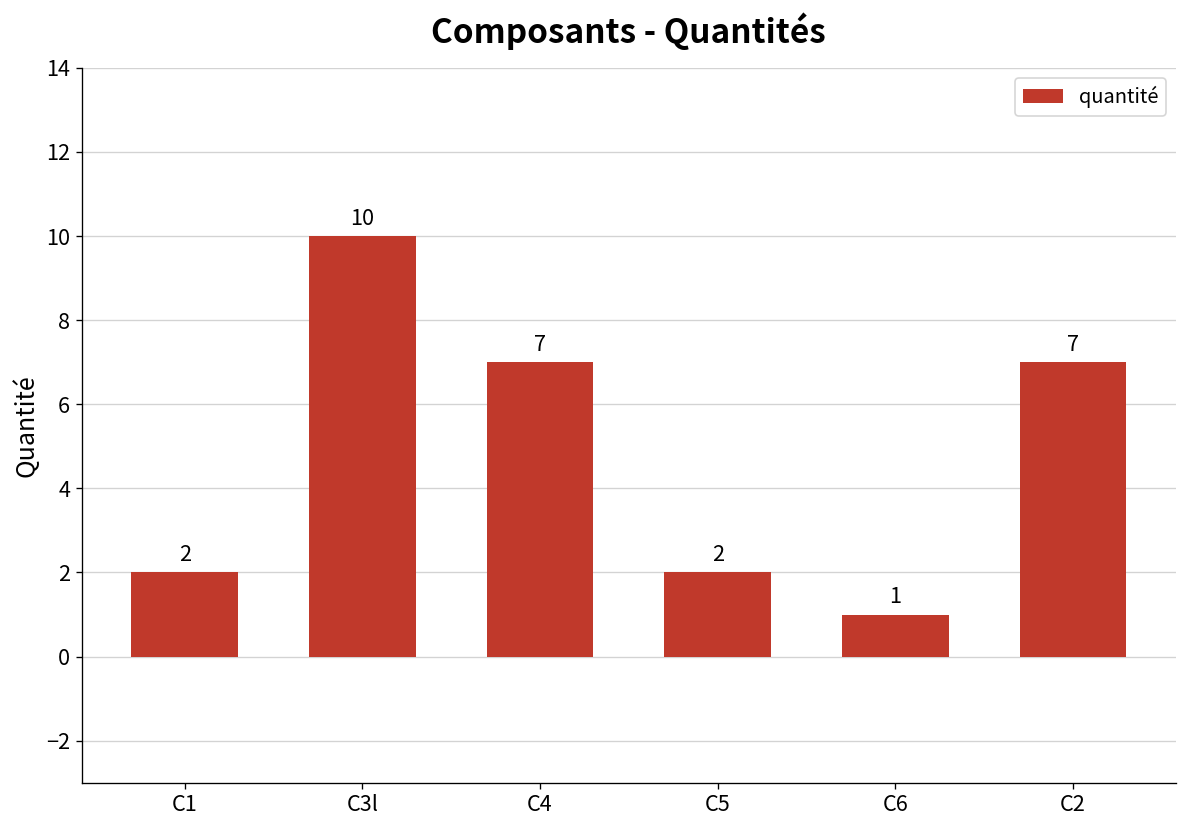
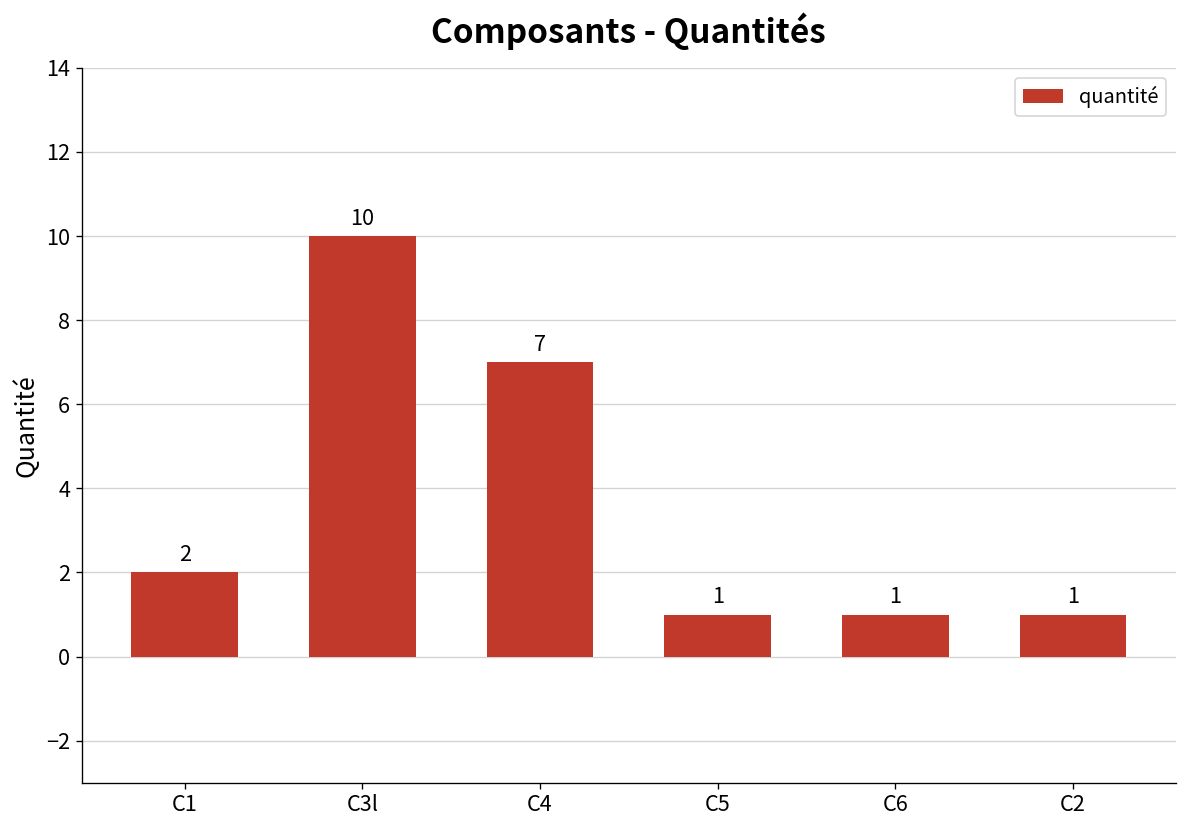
C5: 2 -> 1
C2: 7 -> 1
